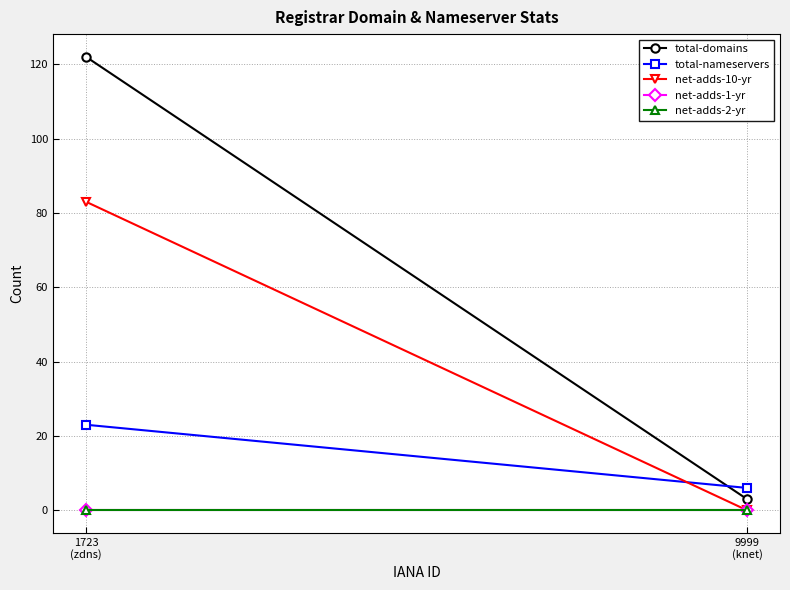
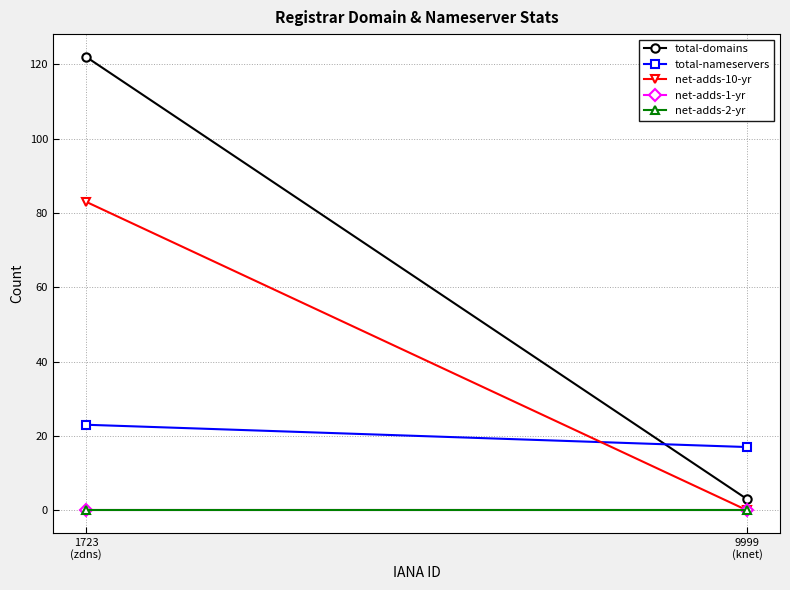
total-nameservers, 9999 (knet): 6 -> 17
